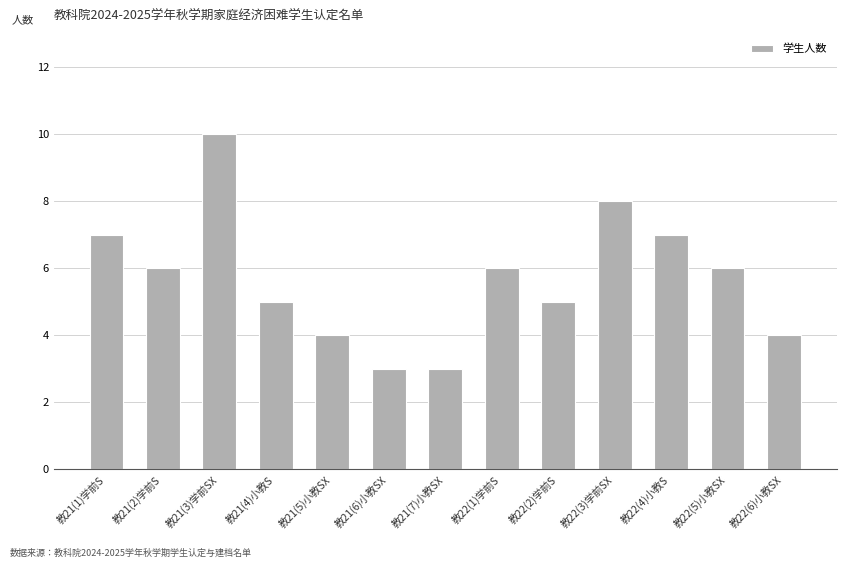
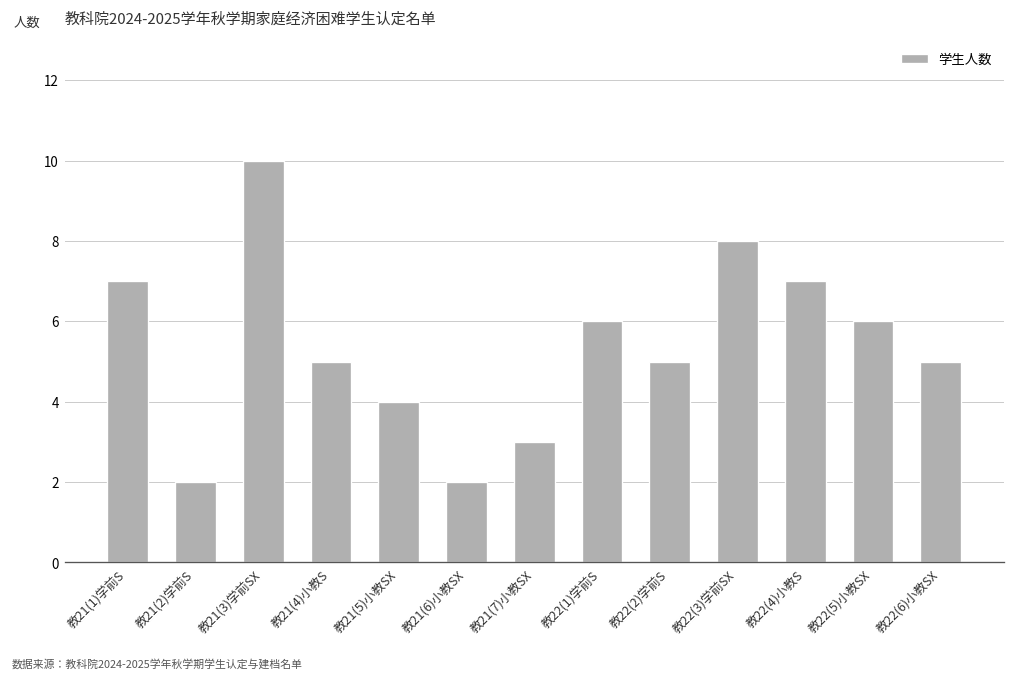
教21(2)学前S: 6 -> 2
教21(6)小教SX: 3 -> 2
教22(6)小教SX: 4 -> 5
